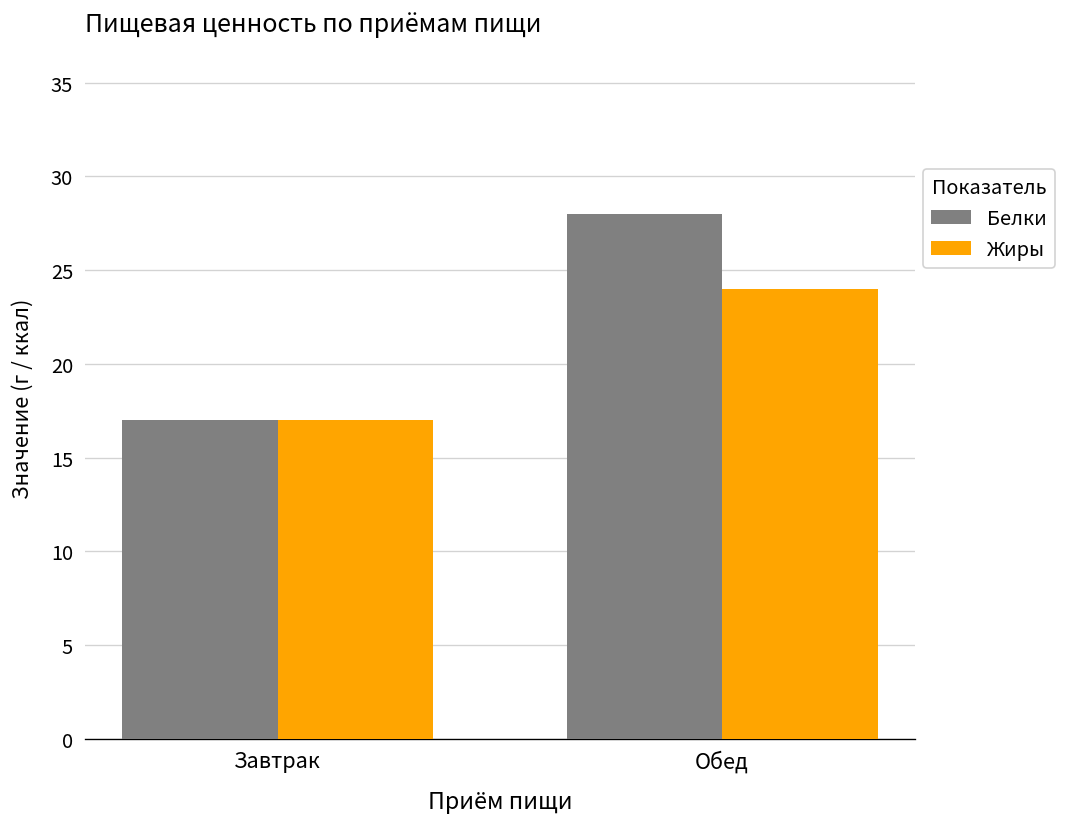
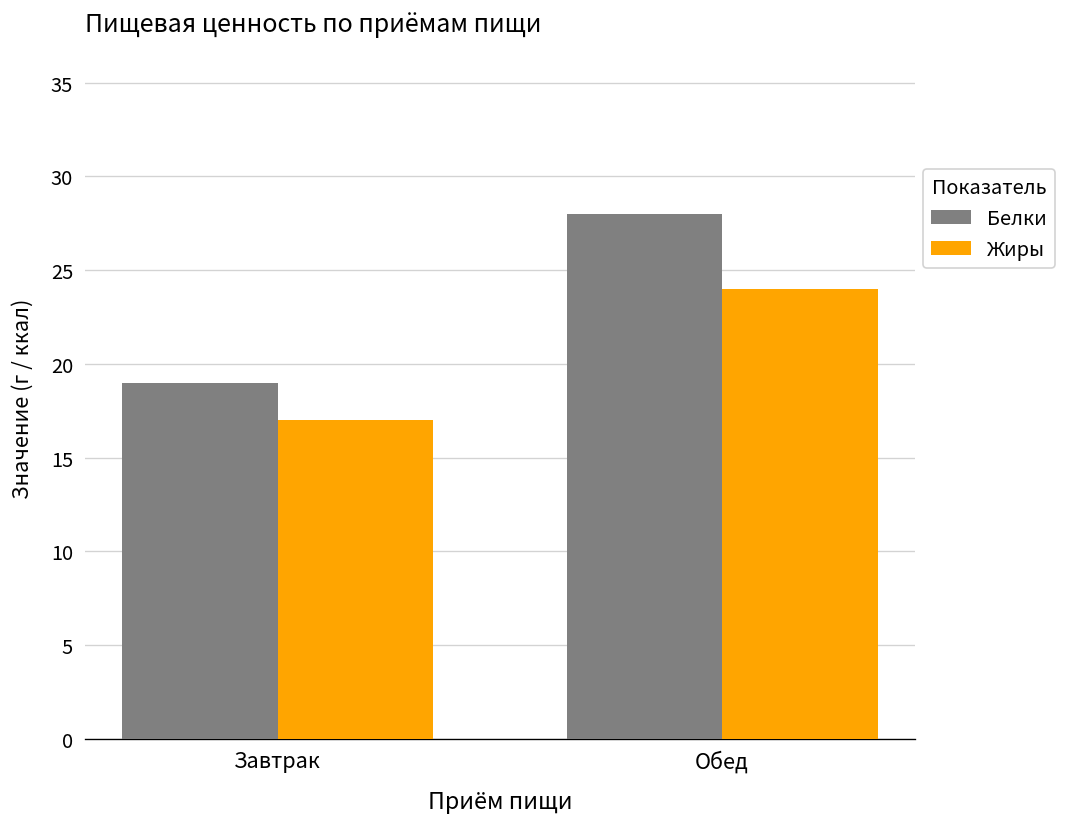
Белки, Завтрак: 17 -> 19
